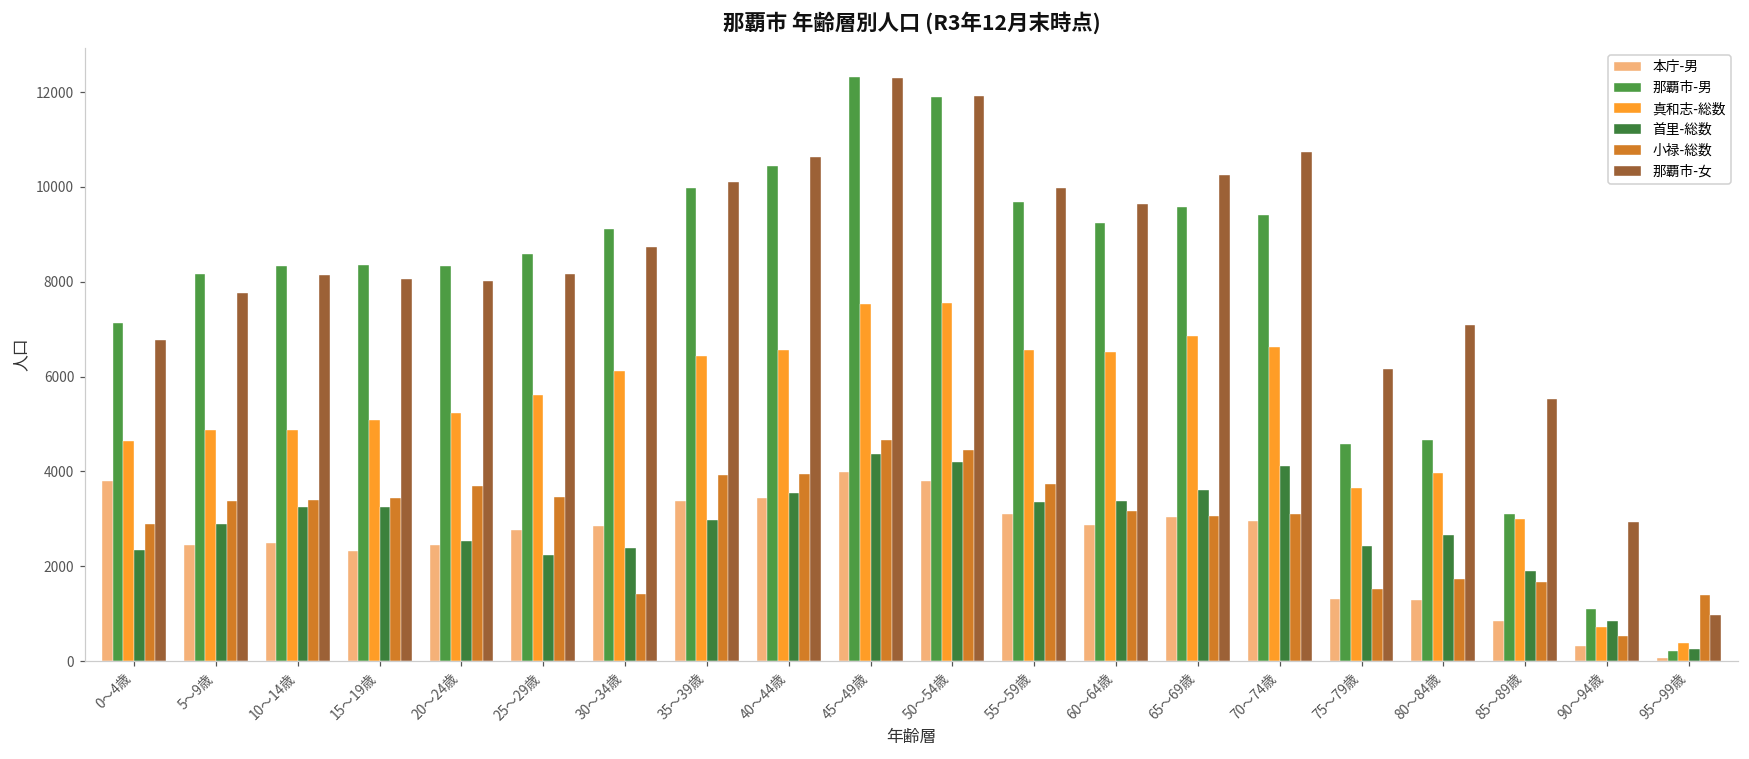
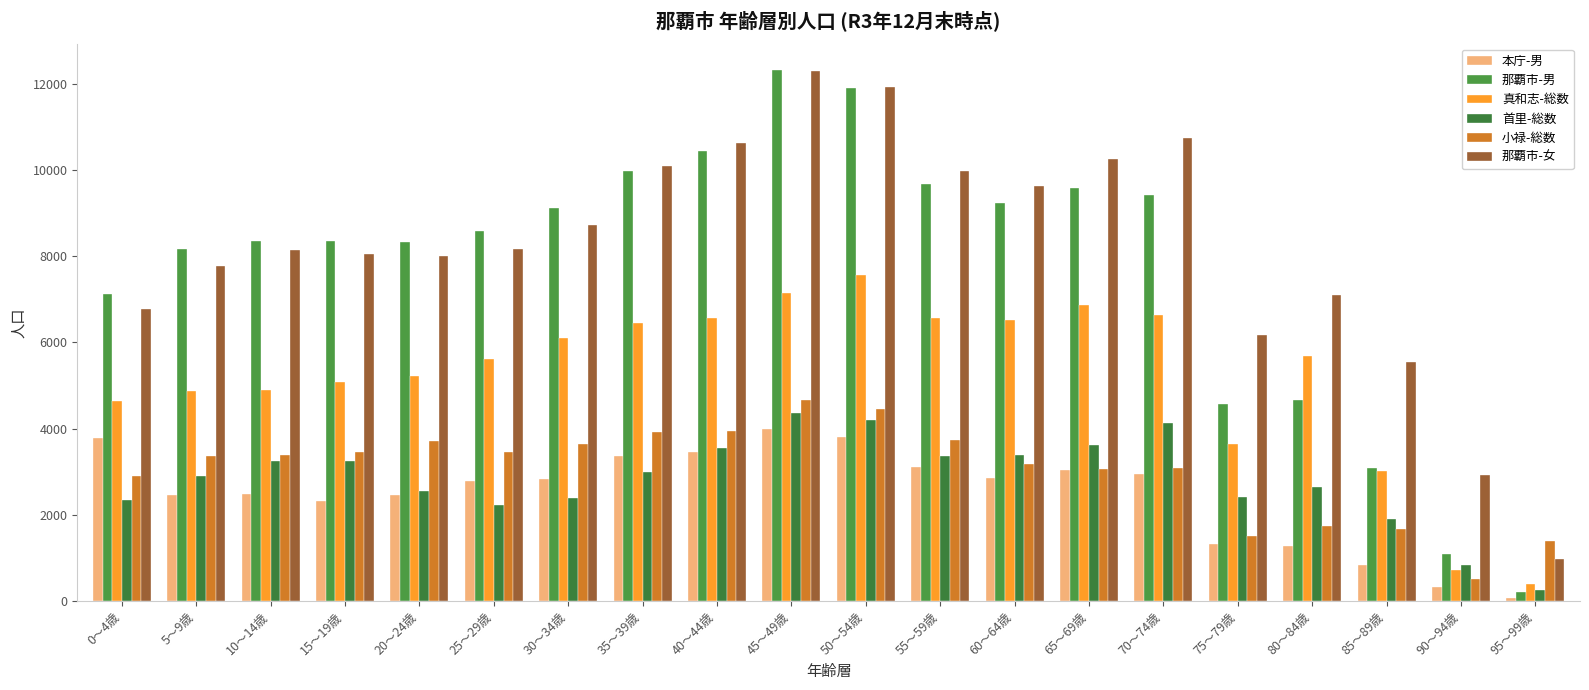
小禄-総数, 30～34歳: 1400 -> 3600
真和志-総数, 45～49歳: 7500 -> 7100
真和志-総数, 80～84歳: 4000 -> 5700
